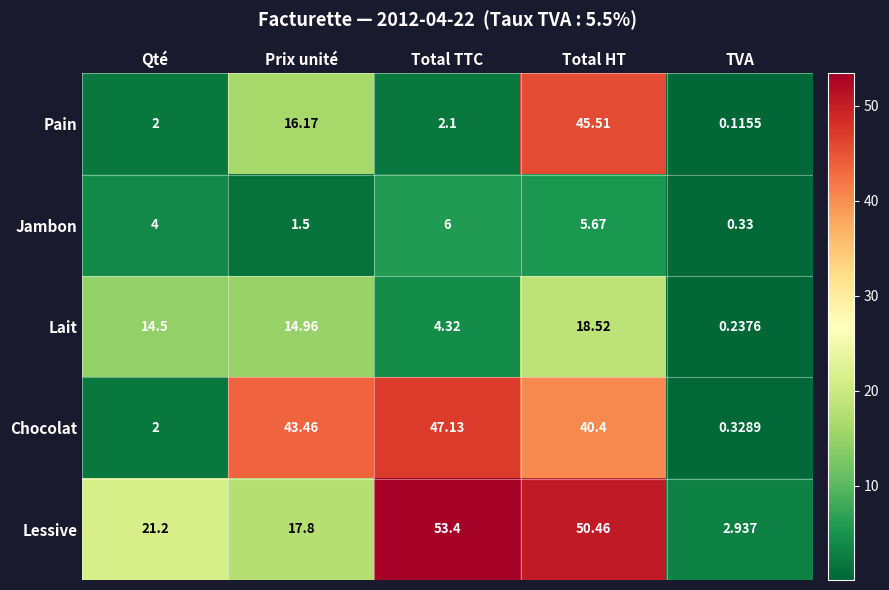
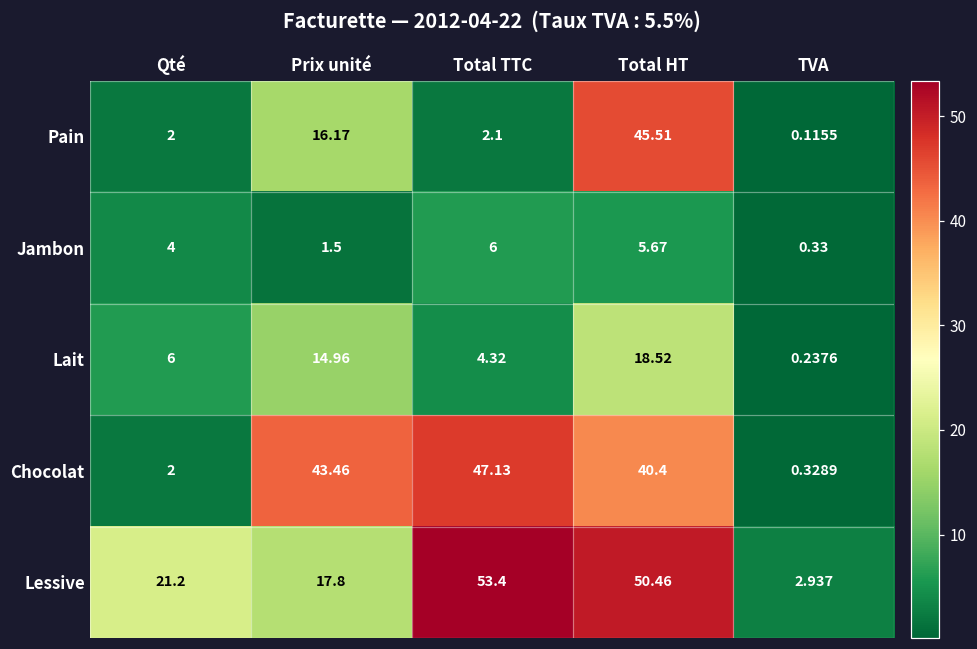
Lait, Qté: 14.5 -> 6
